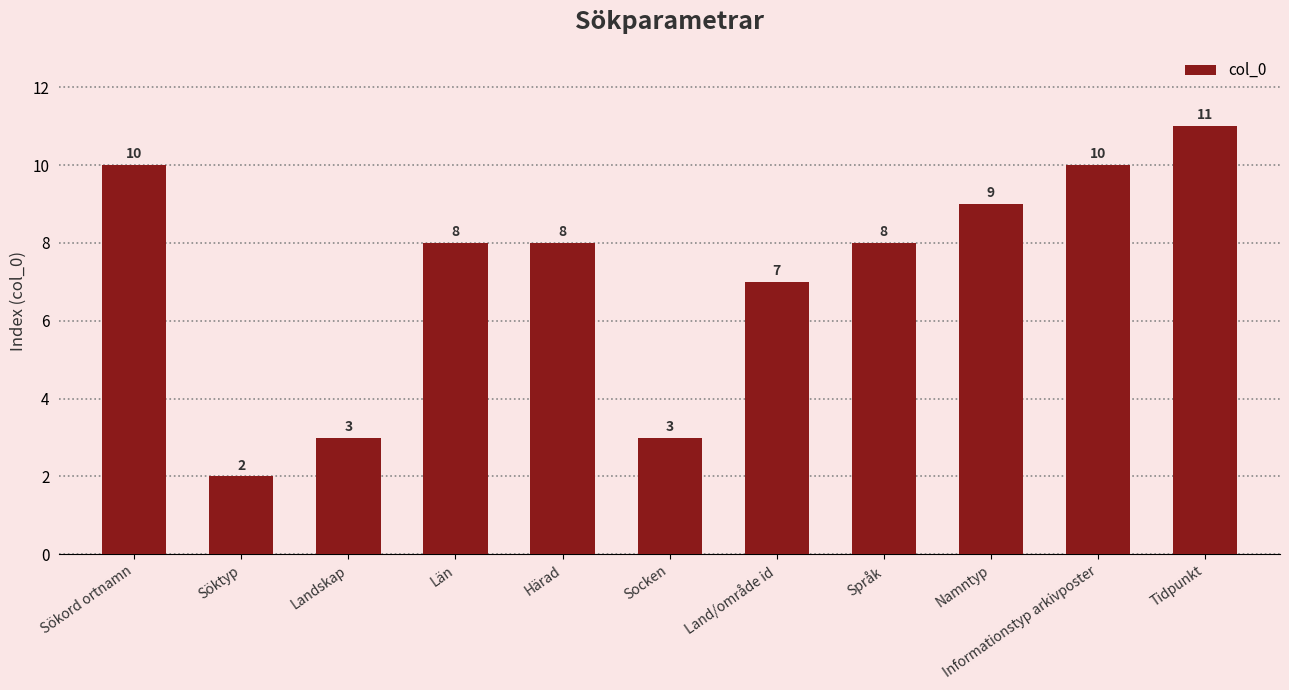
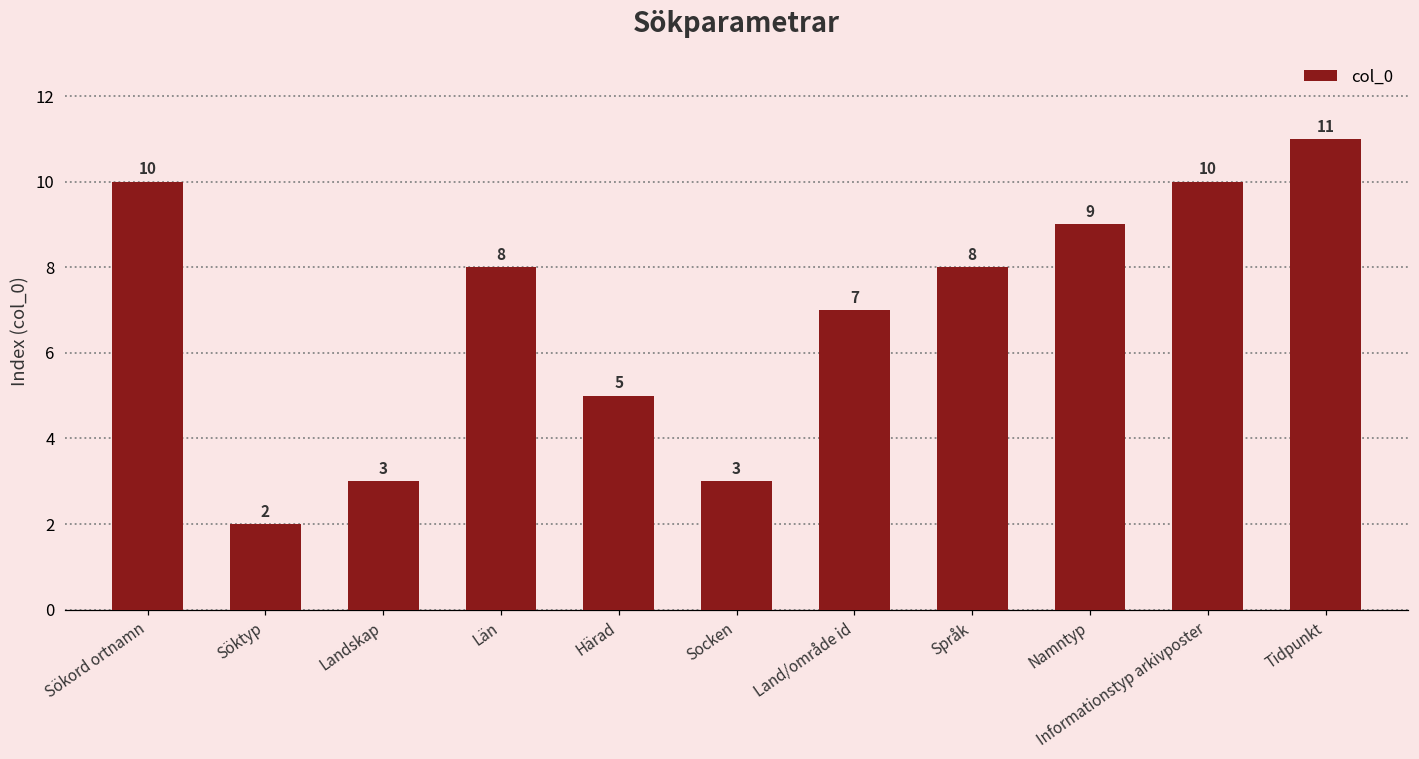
Härad: 8 -> 5
